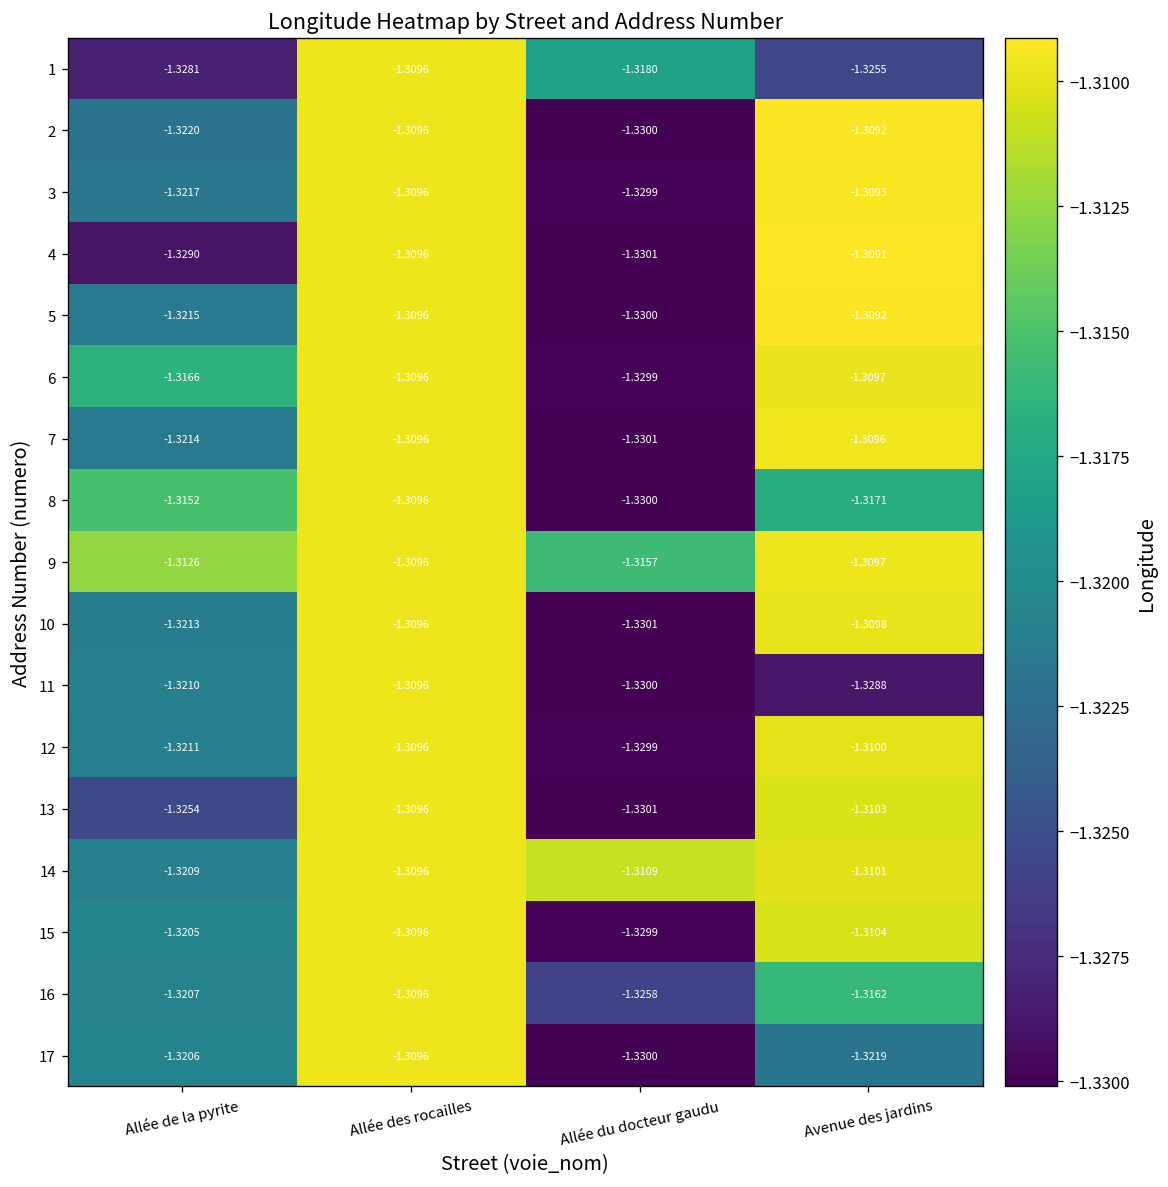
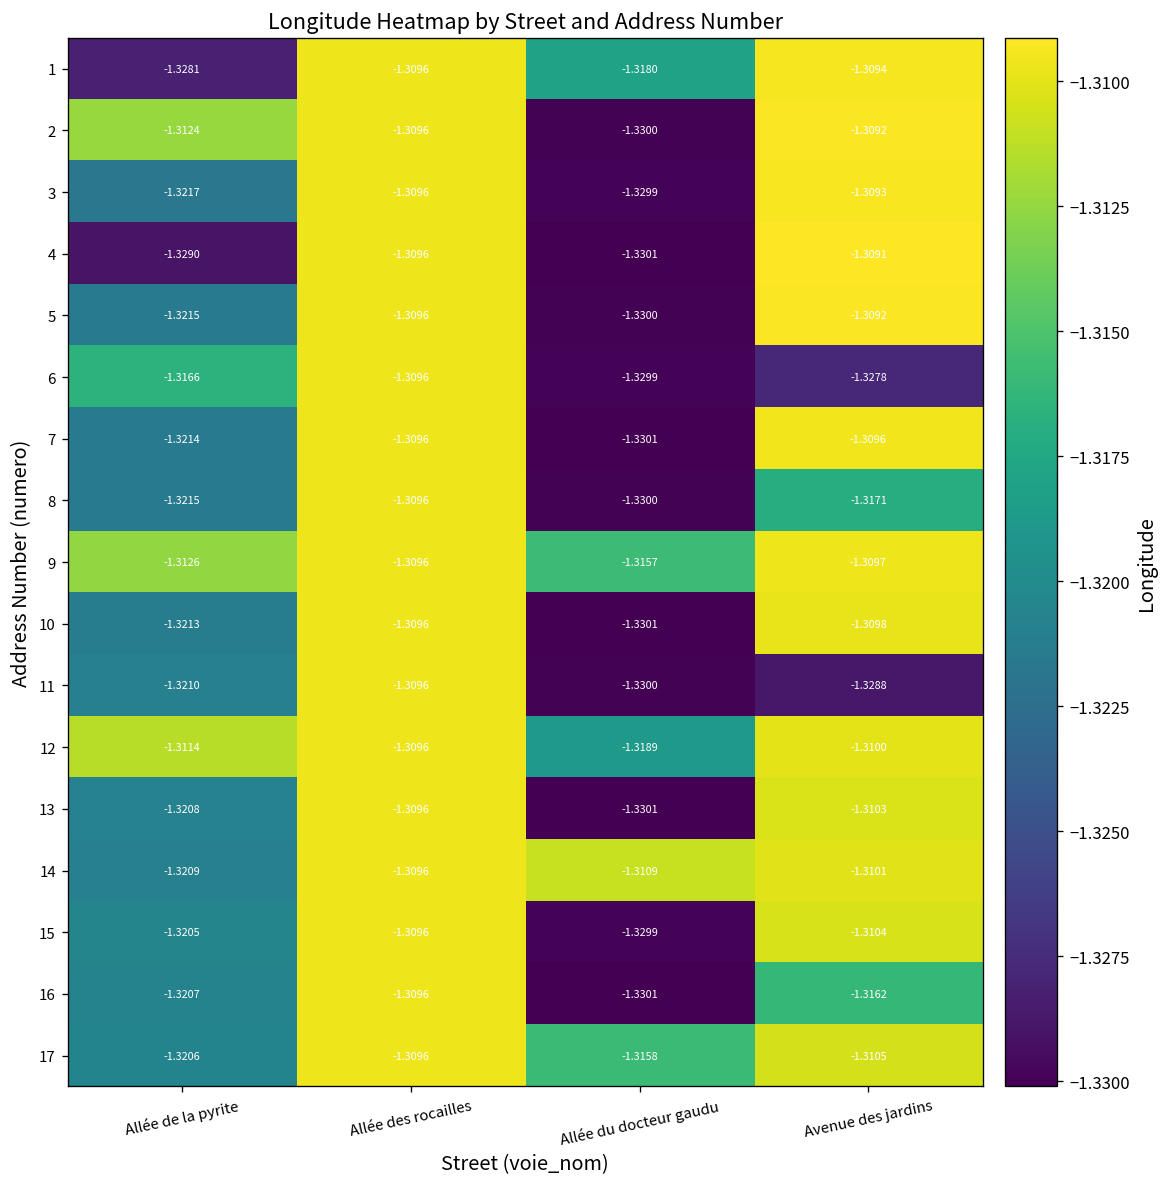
1, Avenue des jardins: -1.3255 -> -1.3094
2, Allée de la pyrite: -1.3220 -> -1.3124
6, Avenue des jardins: -1.3097 -> -1.3278
8, Allée de la pyrite: -1.3152 -> -1.3215
12, Allée de la pyrite: -1.3211 -> -1.3114
12, Allée du docteur gaudu: -1.3299 -> -1.3189
13, Allée de la pyrite: -1.3254 -> -1.3208
16, Allée du docteur gaudu: -1.3258 -> -1.3301
17, Allée du docteur gaudu: -1.3300 -> -1.3158
17, Avenue des jardins: -1.3219 -> -1.3105
